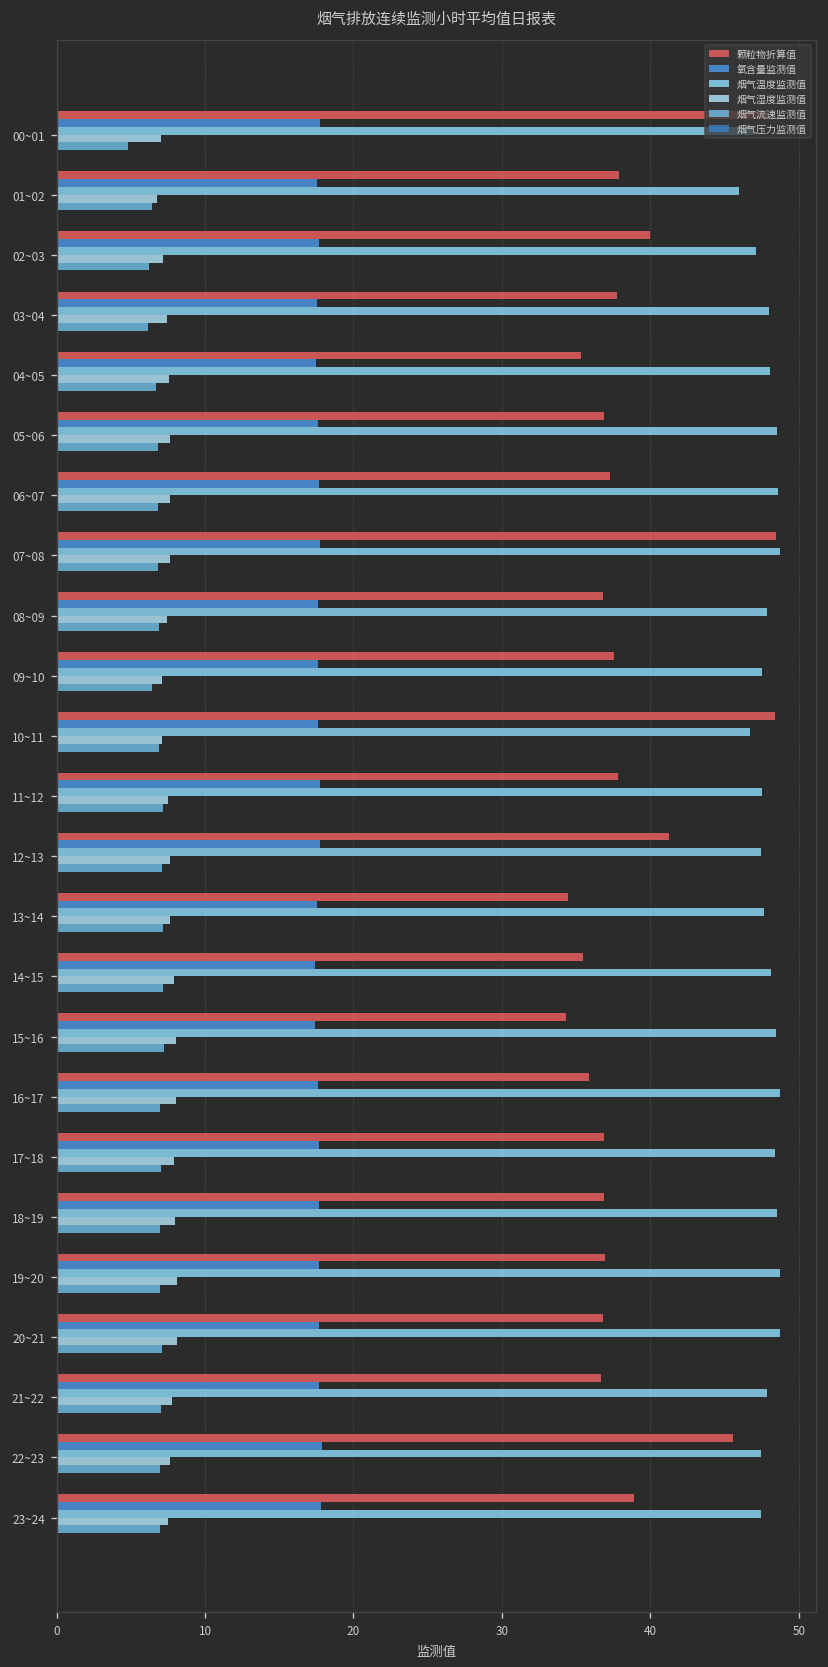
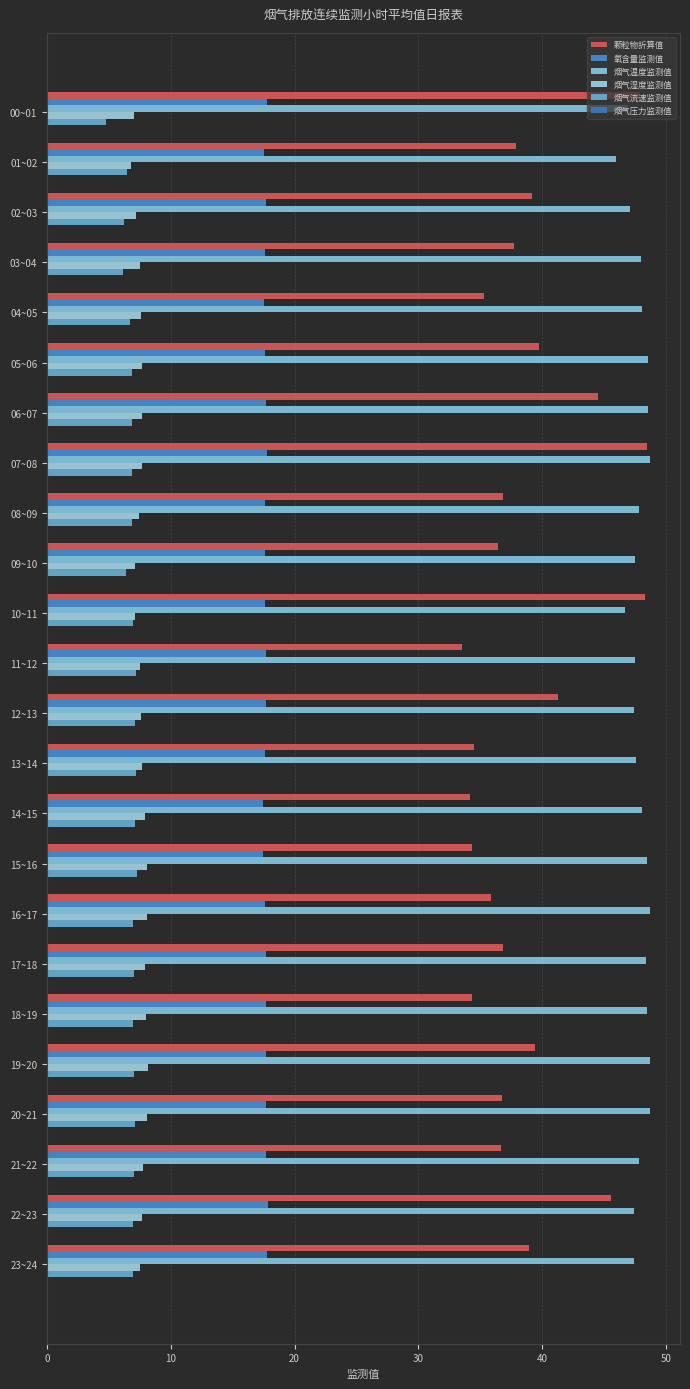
颗粒物折算值, 02~03: 40.0 -> 39.2
颗粒物折算值, 05~06: 36.9 -> 39.7
颗粒物折算值, 06~07: 37.3 -> 44.5
颗粒物折算值, 09~10: 37.5 -> 36.4
颗粒物折算值, 11~12: 37.8 -> 33.5
颗粒物折算值, 14~15: 35.5 -> 34.2
颗粒物折算值, 18~19: 36.9 -> 34.4
颗粒物折算值, 19~20: 37.0 -> 39.5
